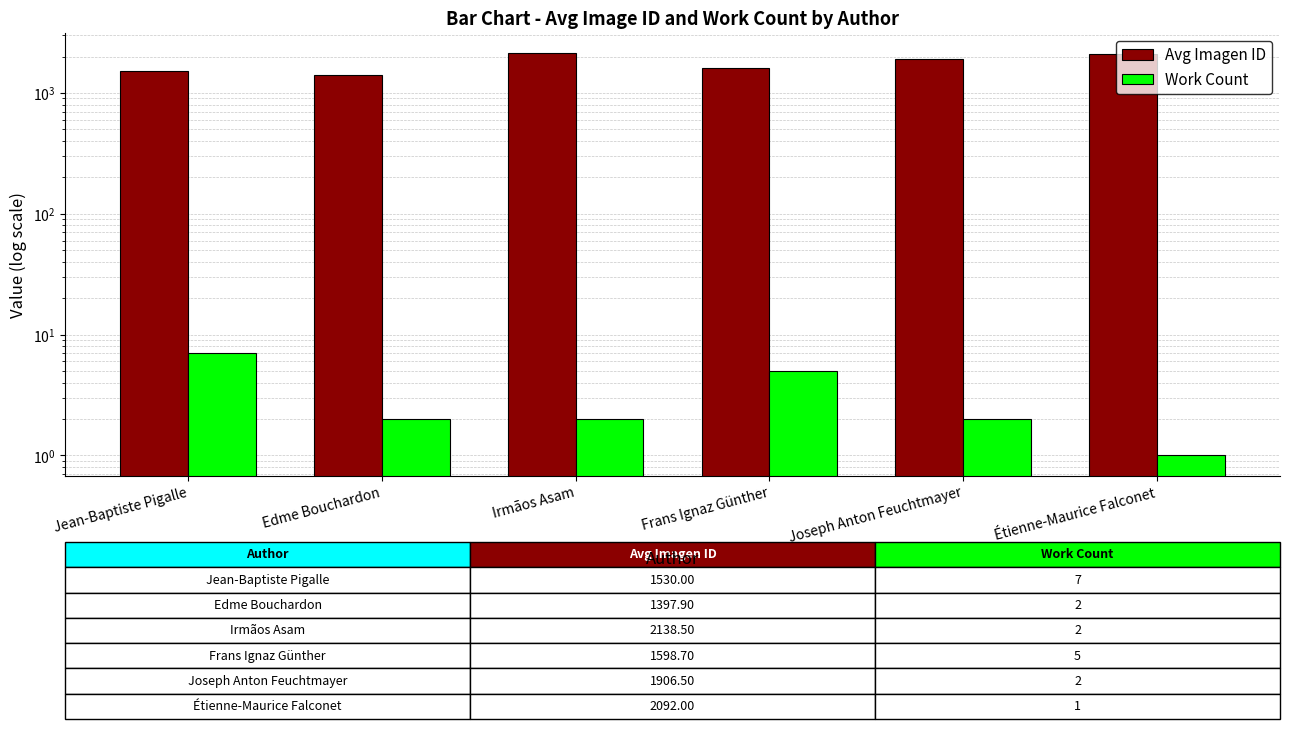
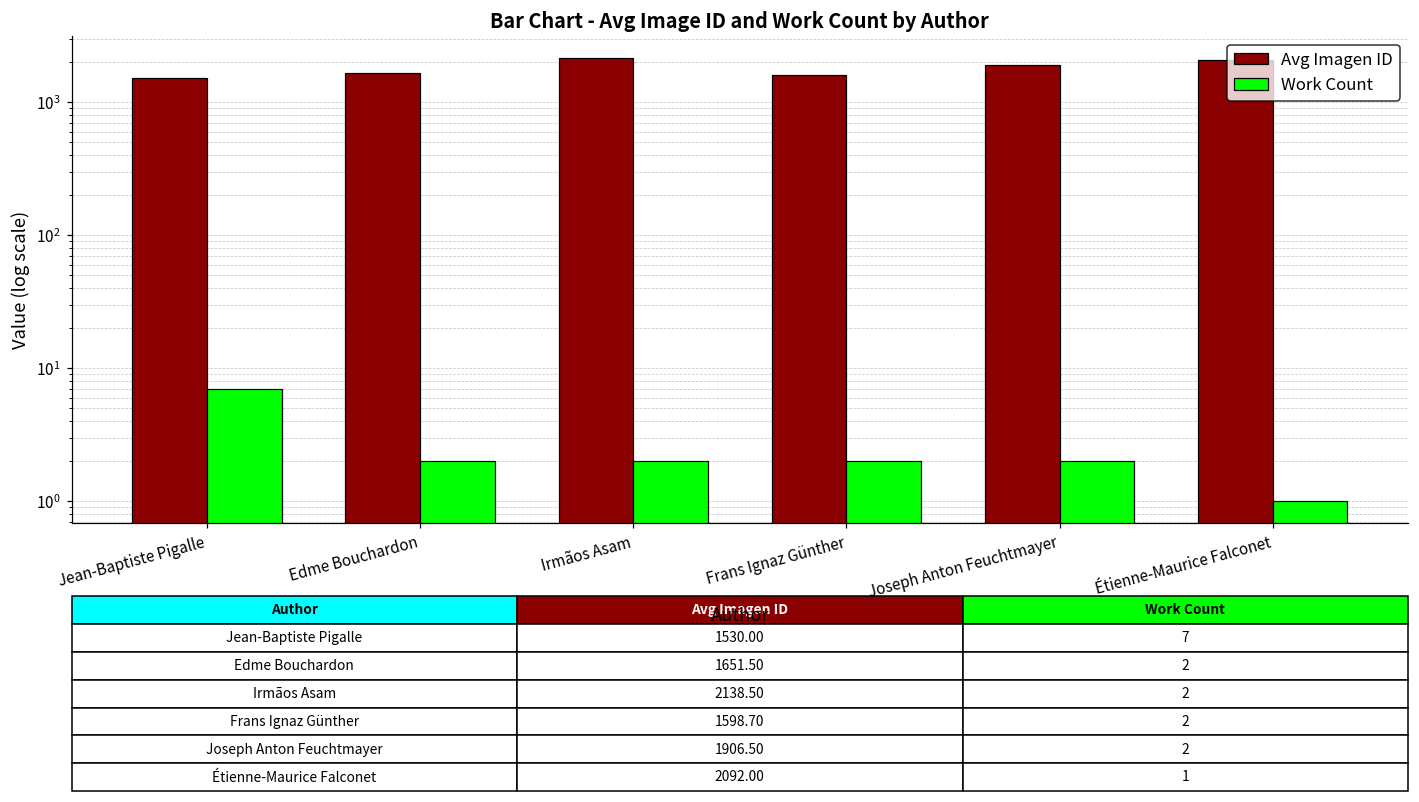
Avg Imagen ID, Edme Bouchardon: 1397.90 -> 1651.50
Work Count, Frans Ignaz Günther: 5 -> 2
